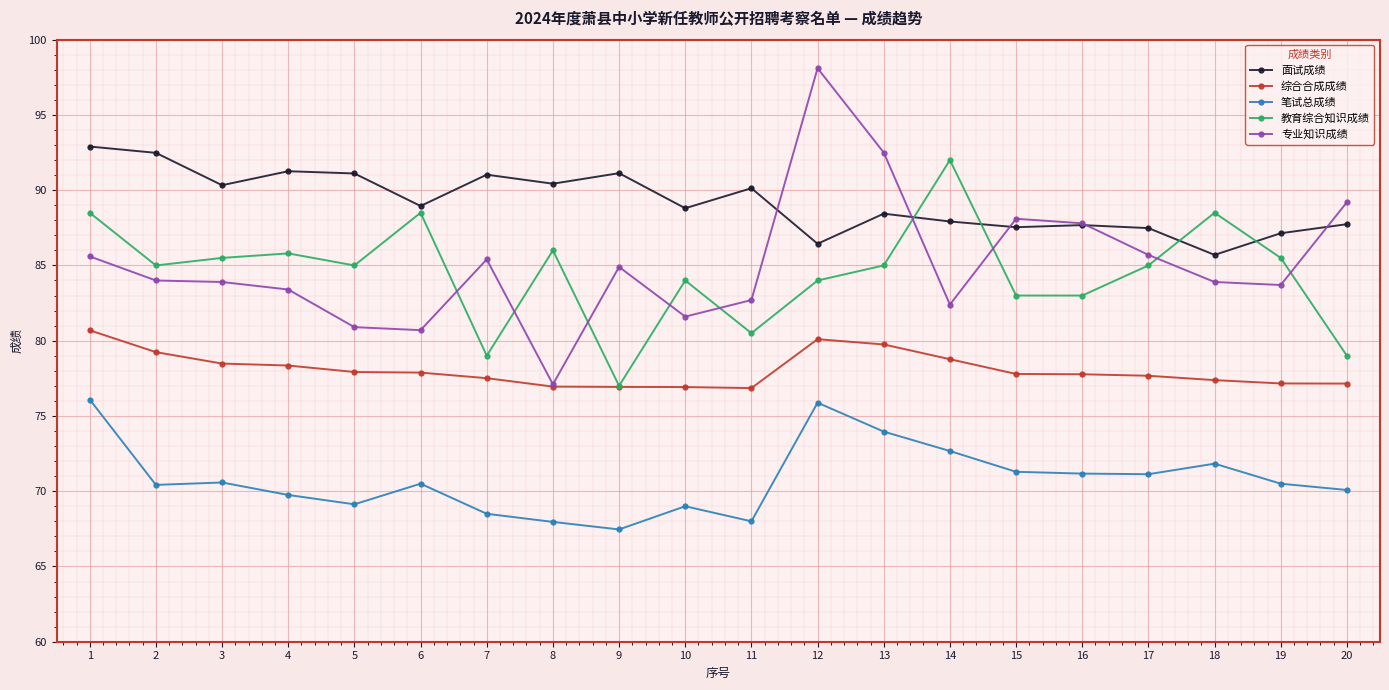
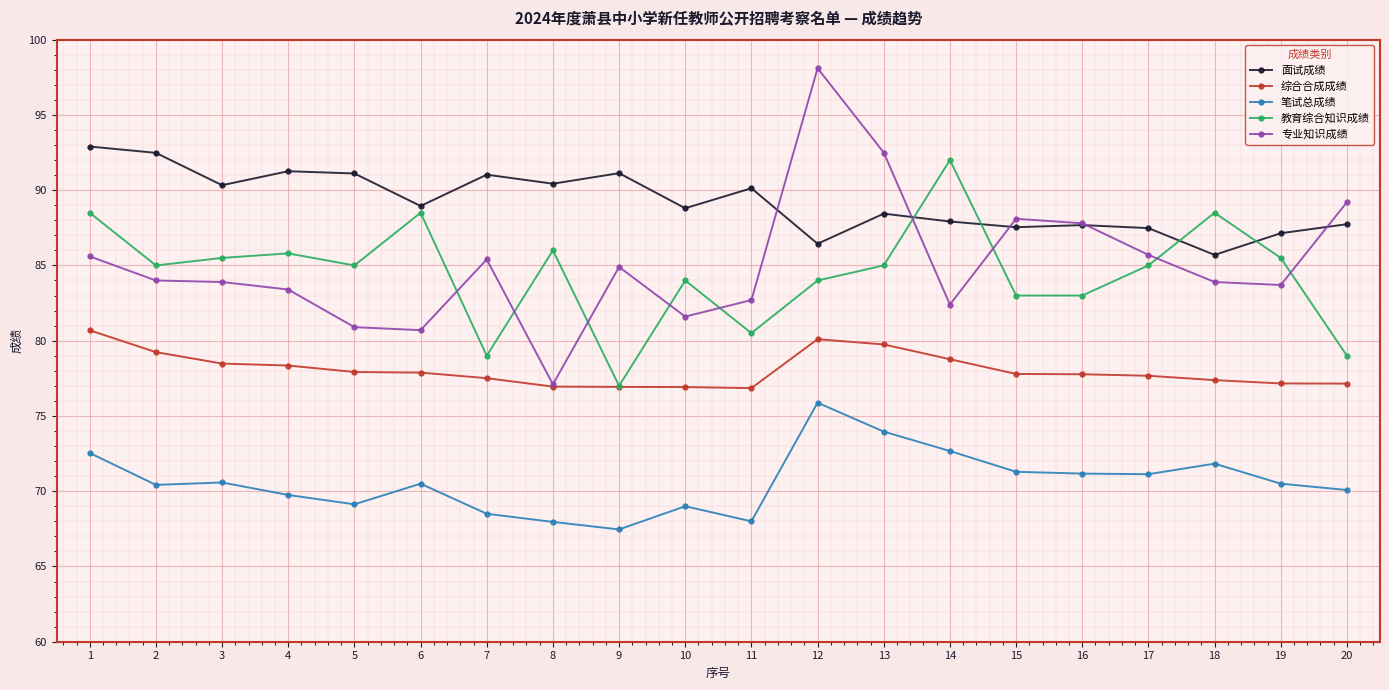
笔试总成绩, 1: 76.1 -> 72.5
